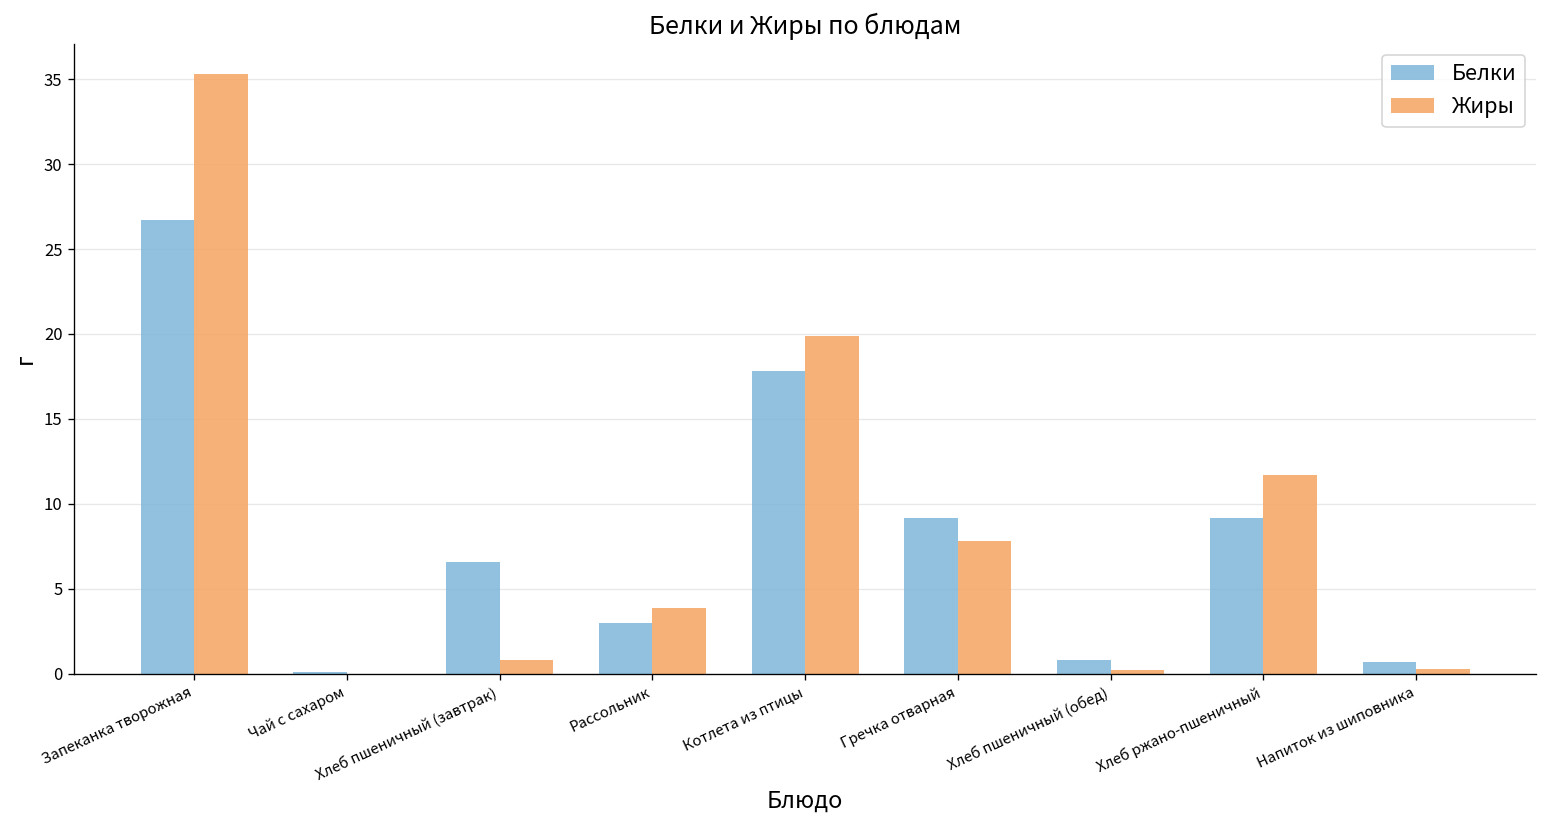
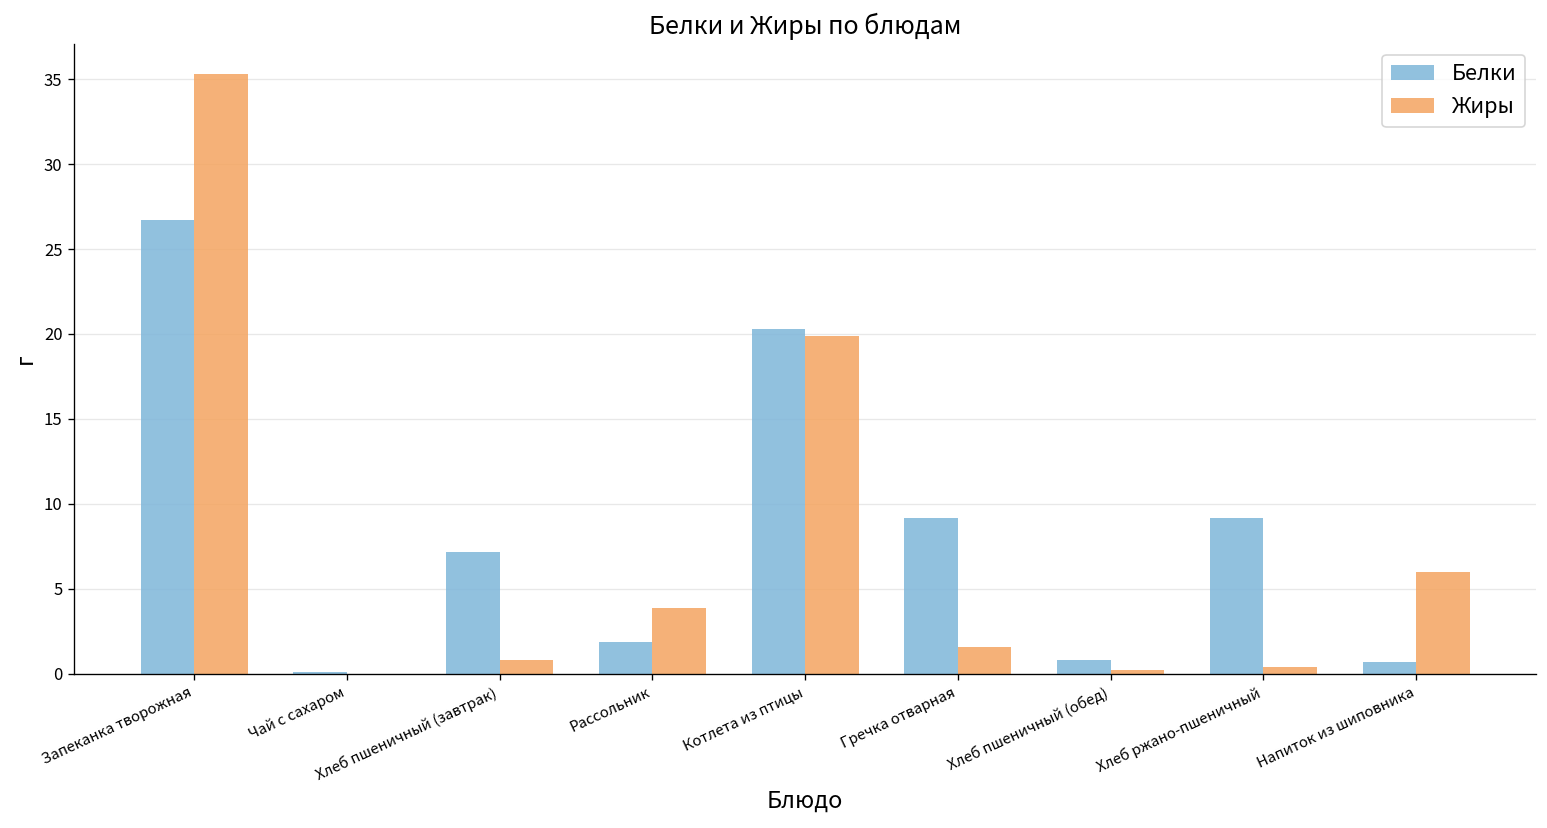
Белки, Хлеб пшеничный (завтрак): 6.6 -> 7.2
Белки, Рассольник: 3.0 -> 1.9
Белки, Котлета из птицы: 17.8 -> 20.3
Жиры, Гречка отварная: 7.8 -> 1.6
Жиры, Хлеб ржано-пшеничный: 11.7 -> 0.4
Жиры, Напиток из шиповника: 0.3 -> 6.0
